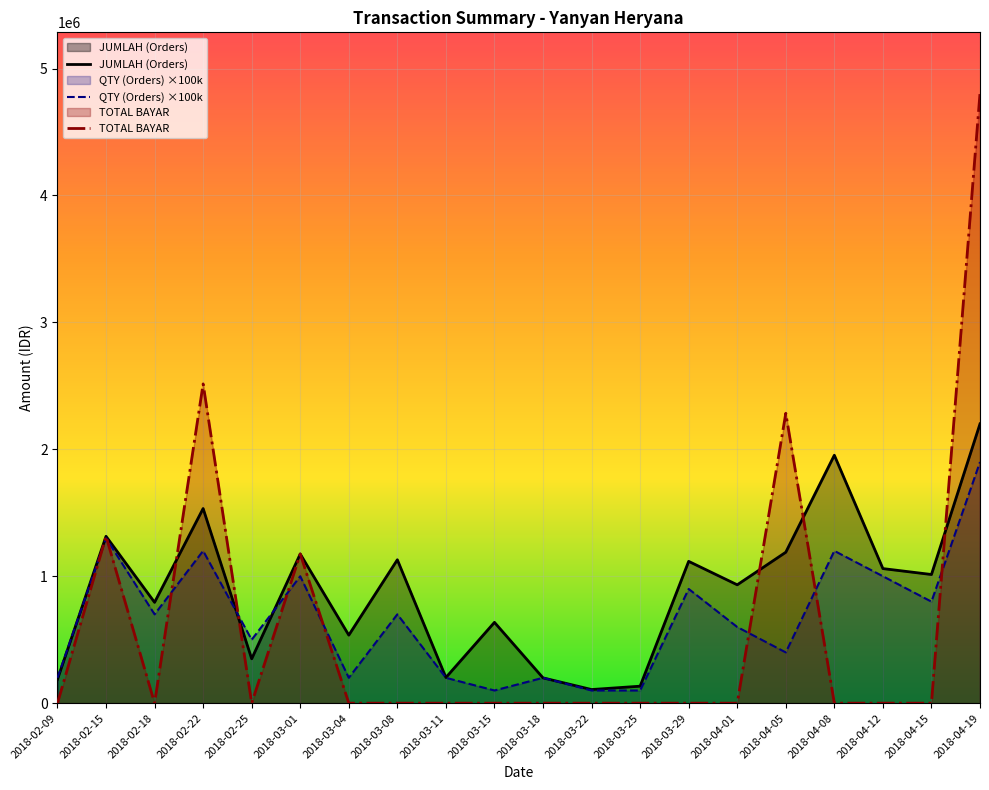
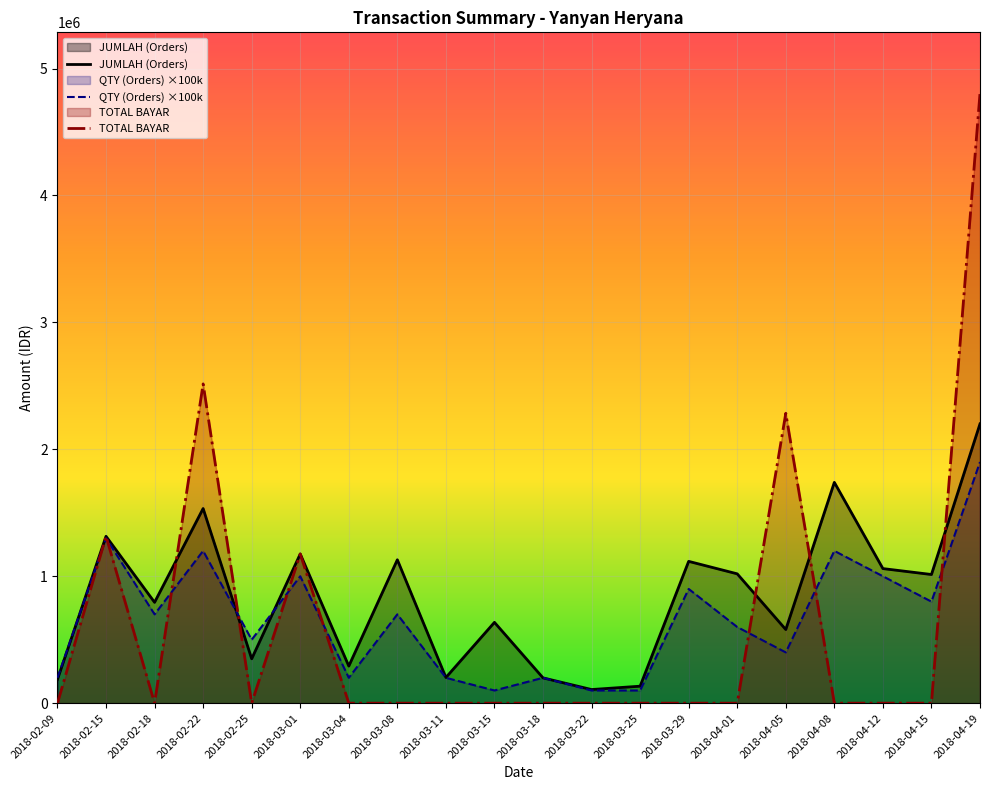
JUMLAH (Orders), 2018-03-04: 540000 -> 290000
JUMLAH (Orders), 2018-04-01: 930000 -> 1020000
JUMLAH (Orders), 2018-04-05: 1190000 -> 580000
JUMLAH (Orders), 2018-04-08: 1950000 -> 1740000
